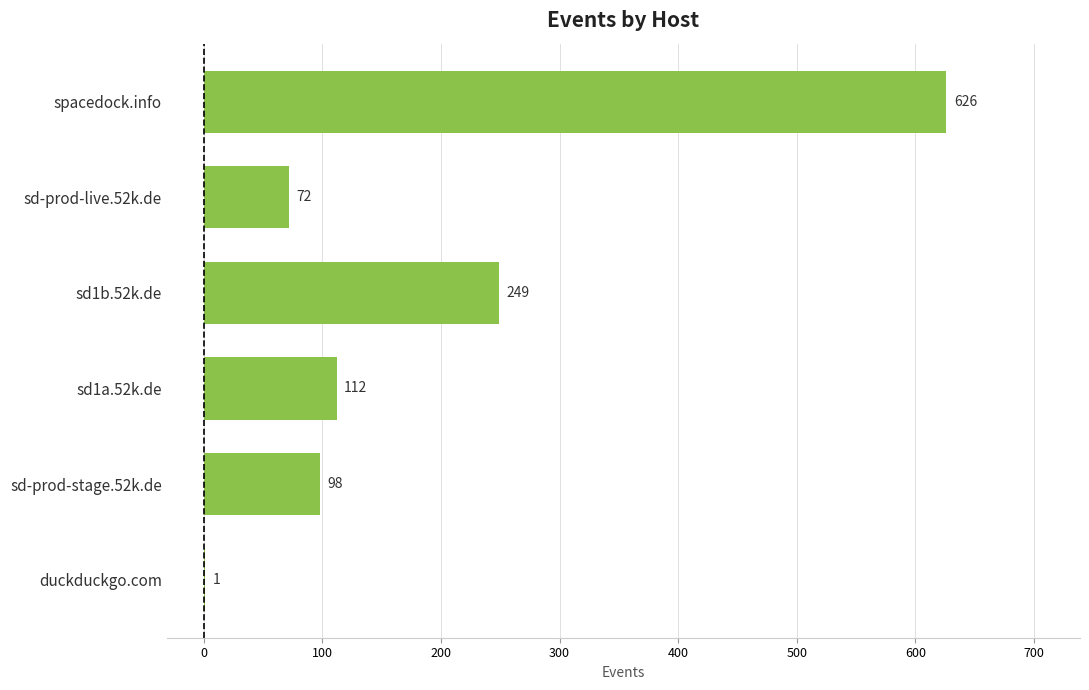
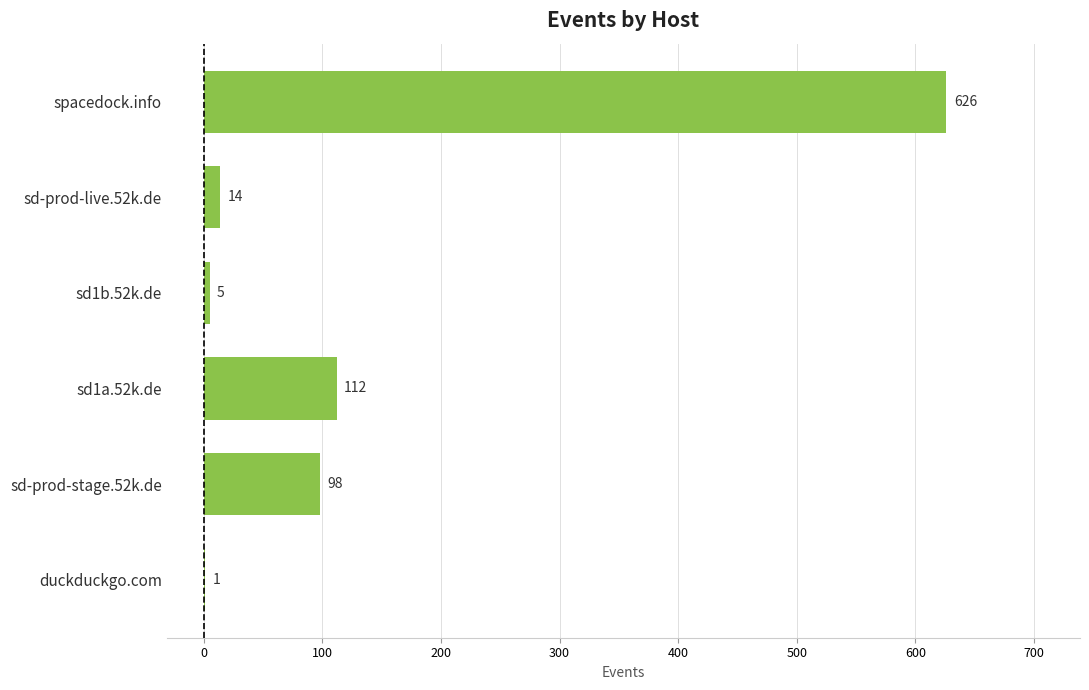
sd-prod-live.52k.de: 72 -> 14
sd1b.52k.de: 249 -> 5
